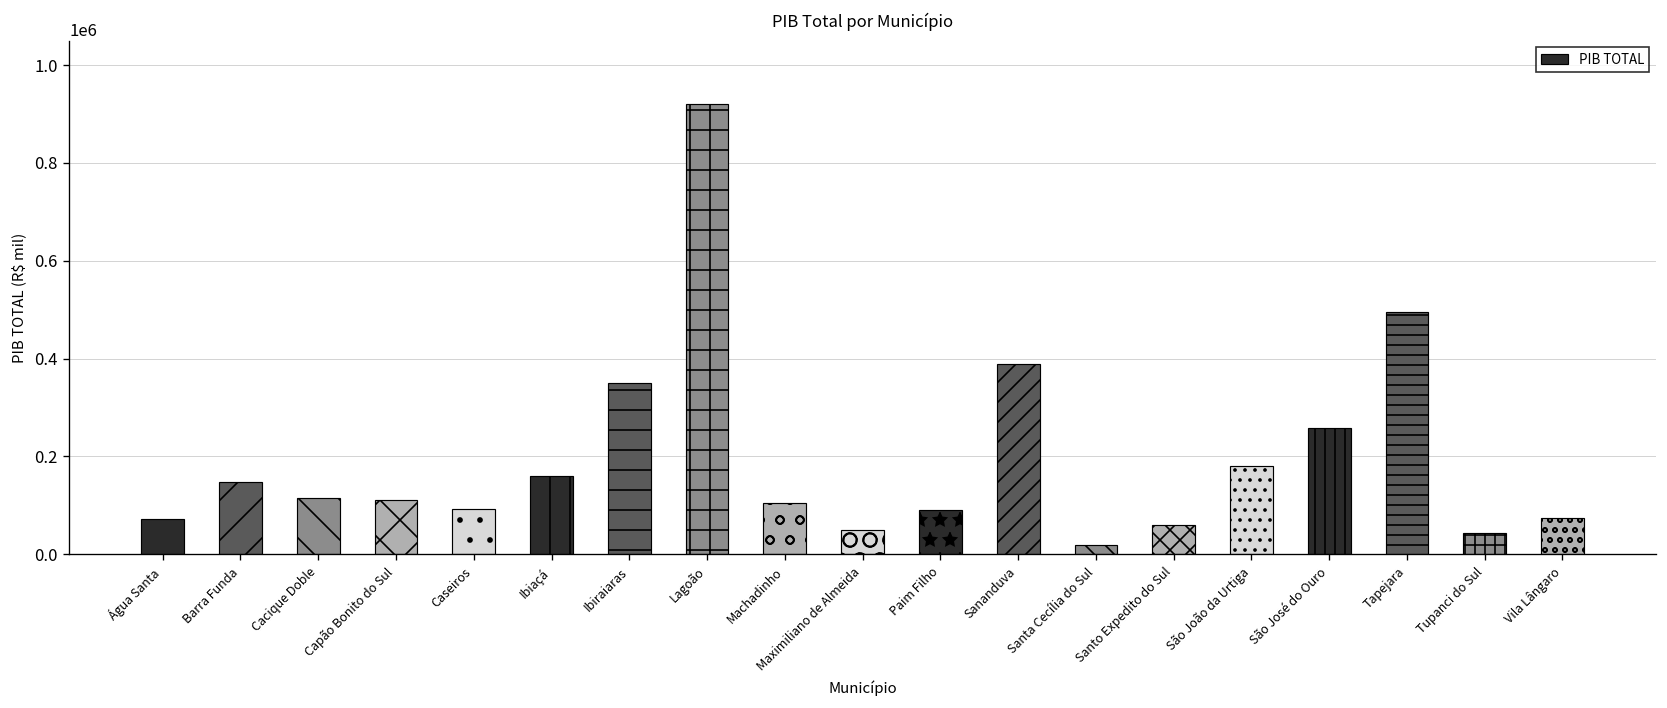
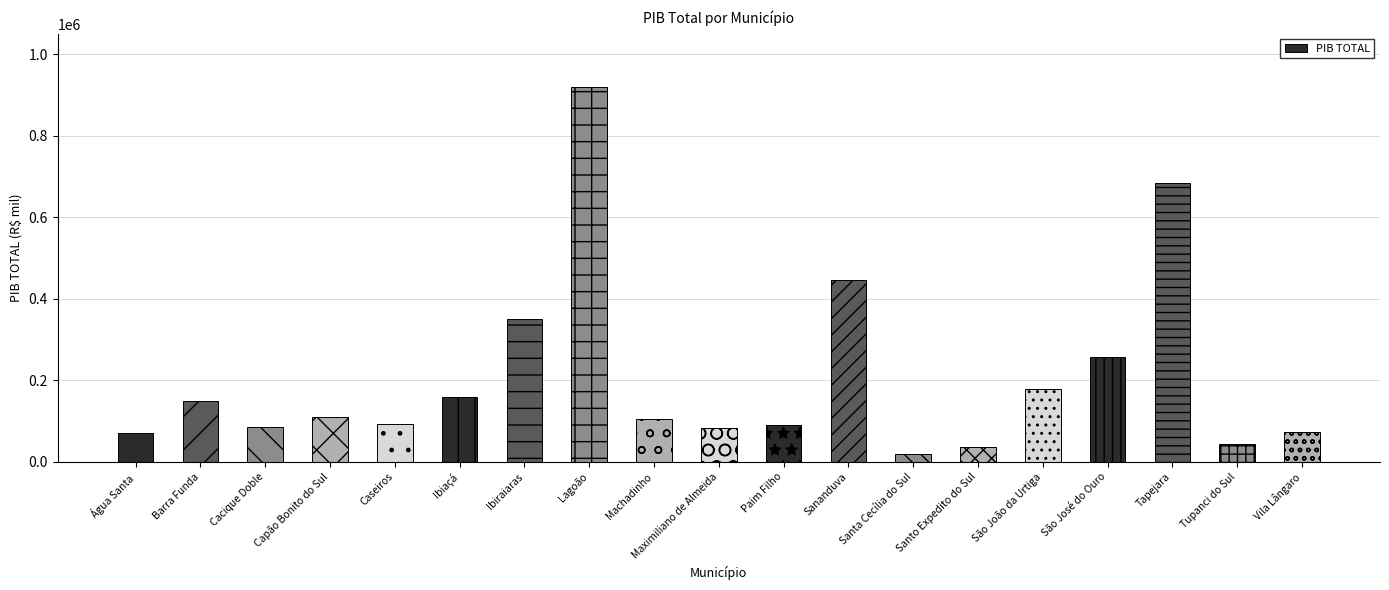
Cacique Doble: 110000 -> 80000
Maximiliano de Almeida: 50000 -> 80000
Sananduva: 390000 -> 450000
Santo Expedito do Sul: 60000 -> 40000
Tapejara: 490000 -> 680000
